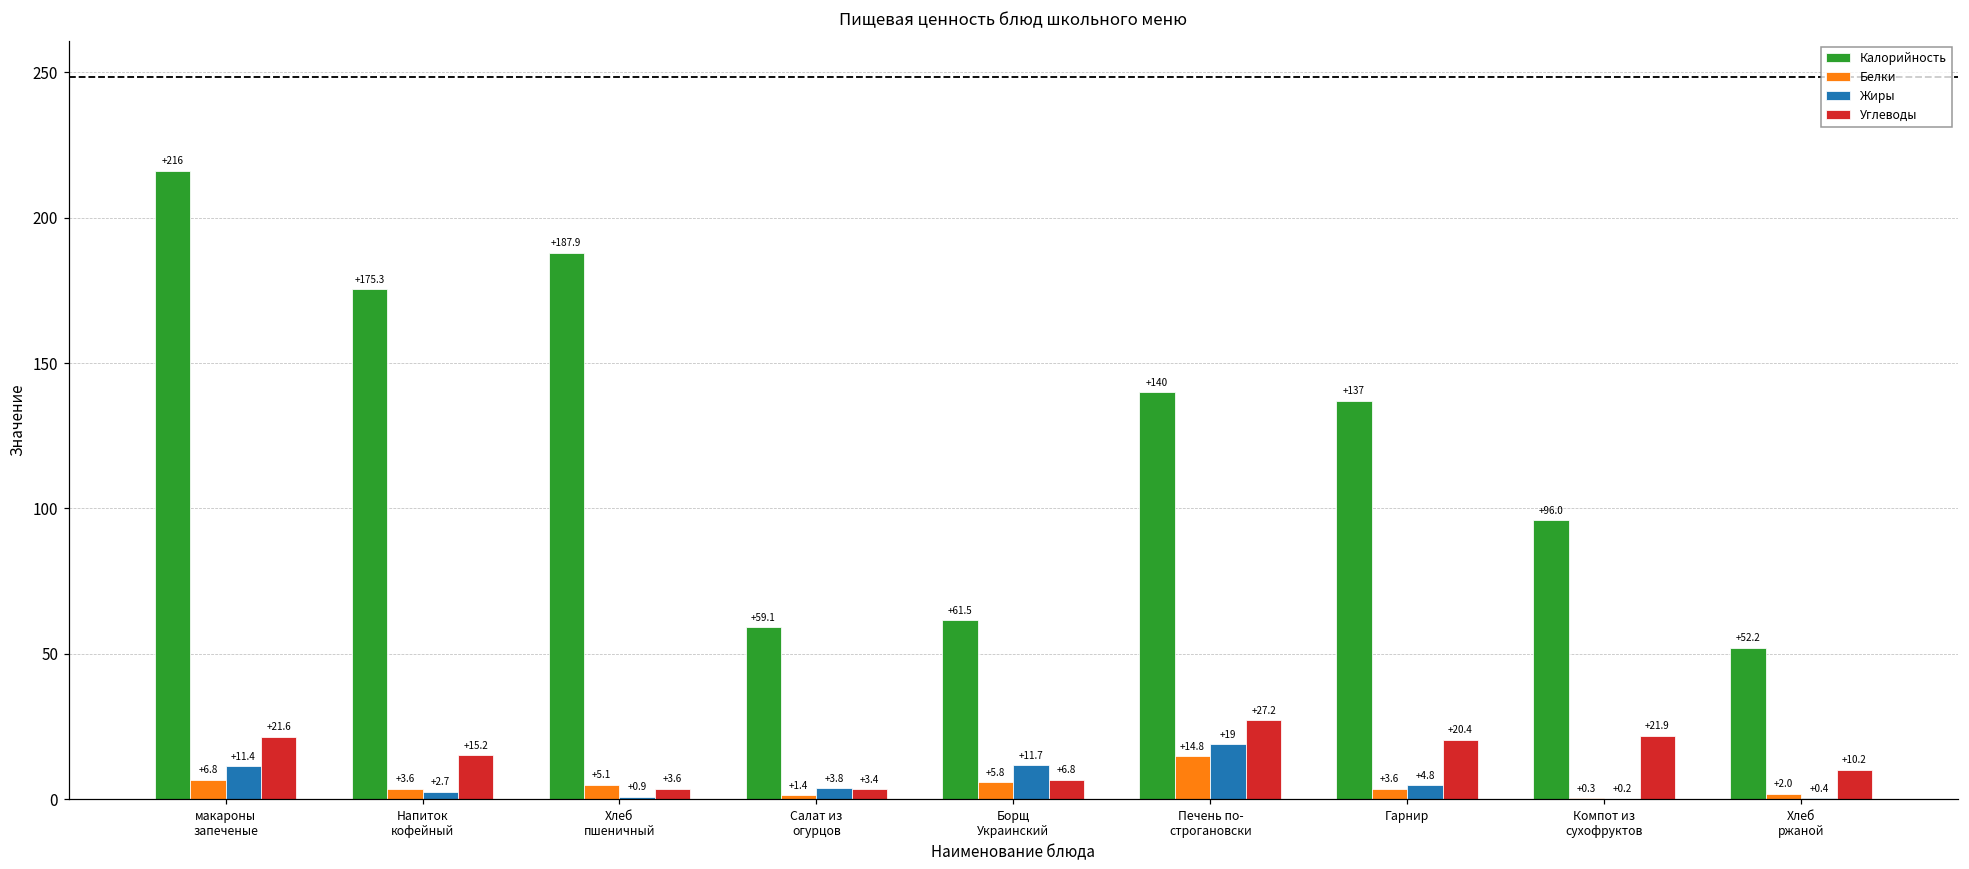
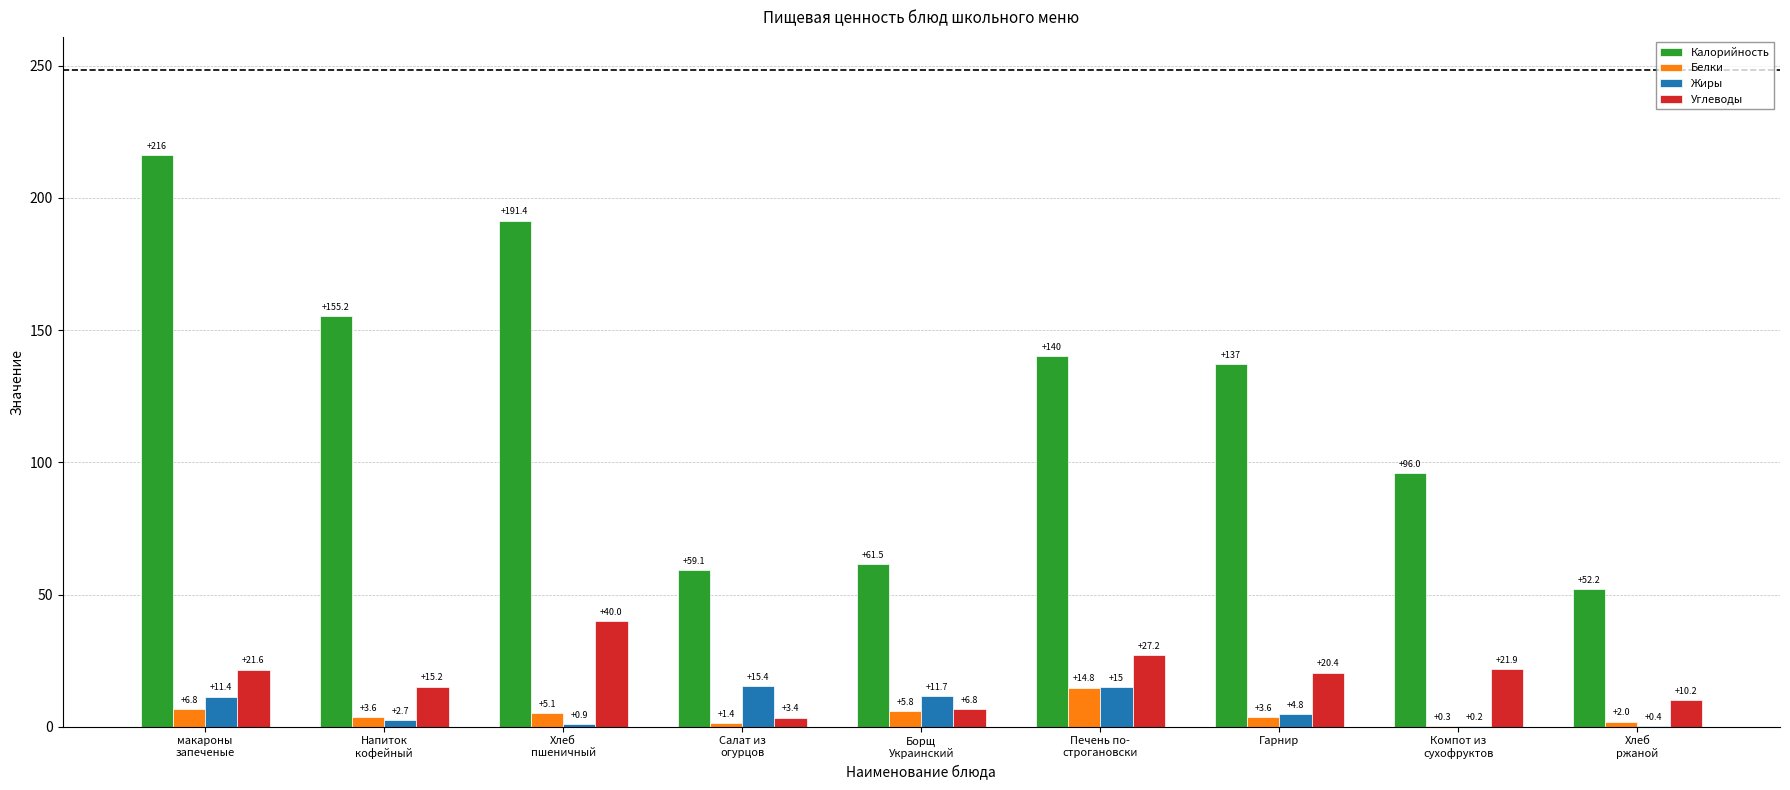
Калорийность, Напиток кофейный: +175.3 -> +155.2
Калорийность, Хлеб пшеничный: +187.9 -> +191.4
Углеводы, Хлеб пшеничный: +3.6 -> +40.0
Жиры, Салат из огурцов: +3.8 -> +15.4
Жиры, Печень по- строгановски: +19 -> +15
